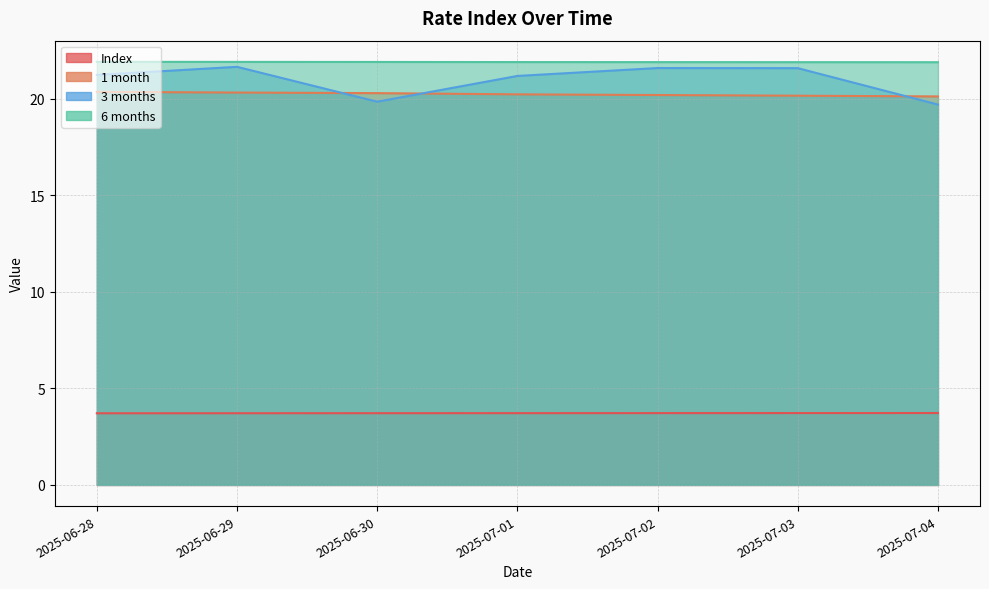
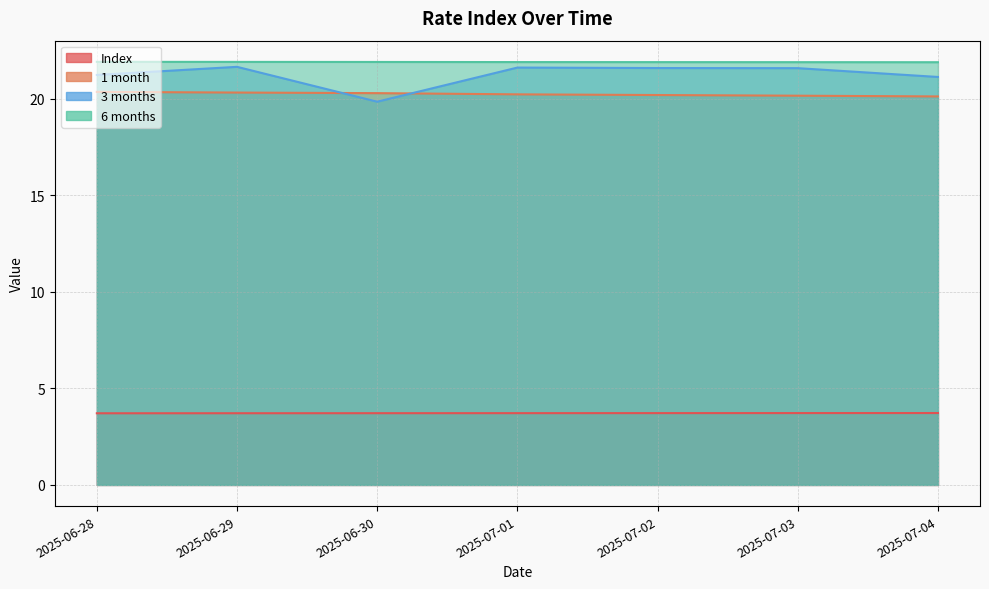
3 months, 2025-07-01: 21.2 -> 21.6
3 months, 2025-07-04: 19.7 -> 21.1
